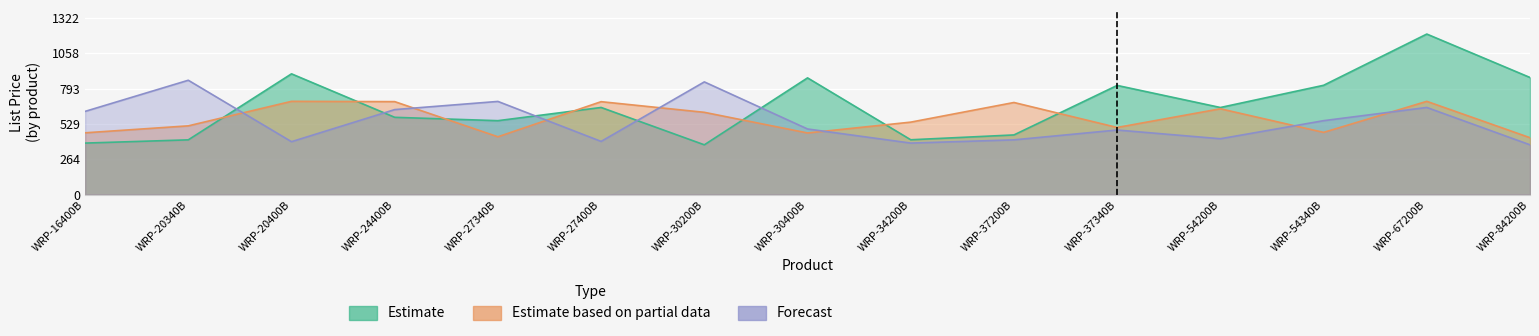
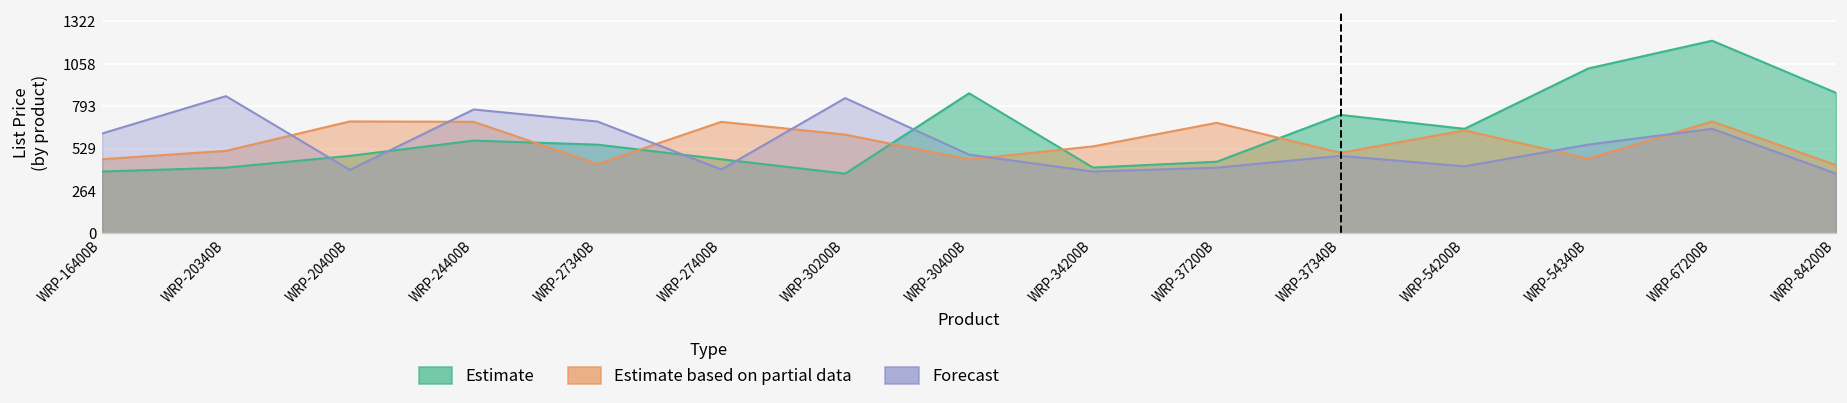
Estimate, WRP-20400B: 900 -> 480
Forecast, WRP-24400B: 640 -> 770
Estimate, WRP-27400B: 650 -> 460
Estimate, WRP-37340B: 820 -> 740
Estimate, WRP-54340B: 820 -> 1030
